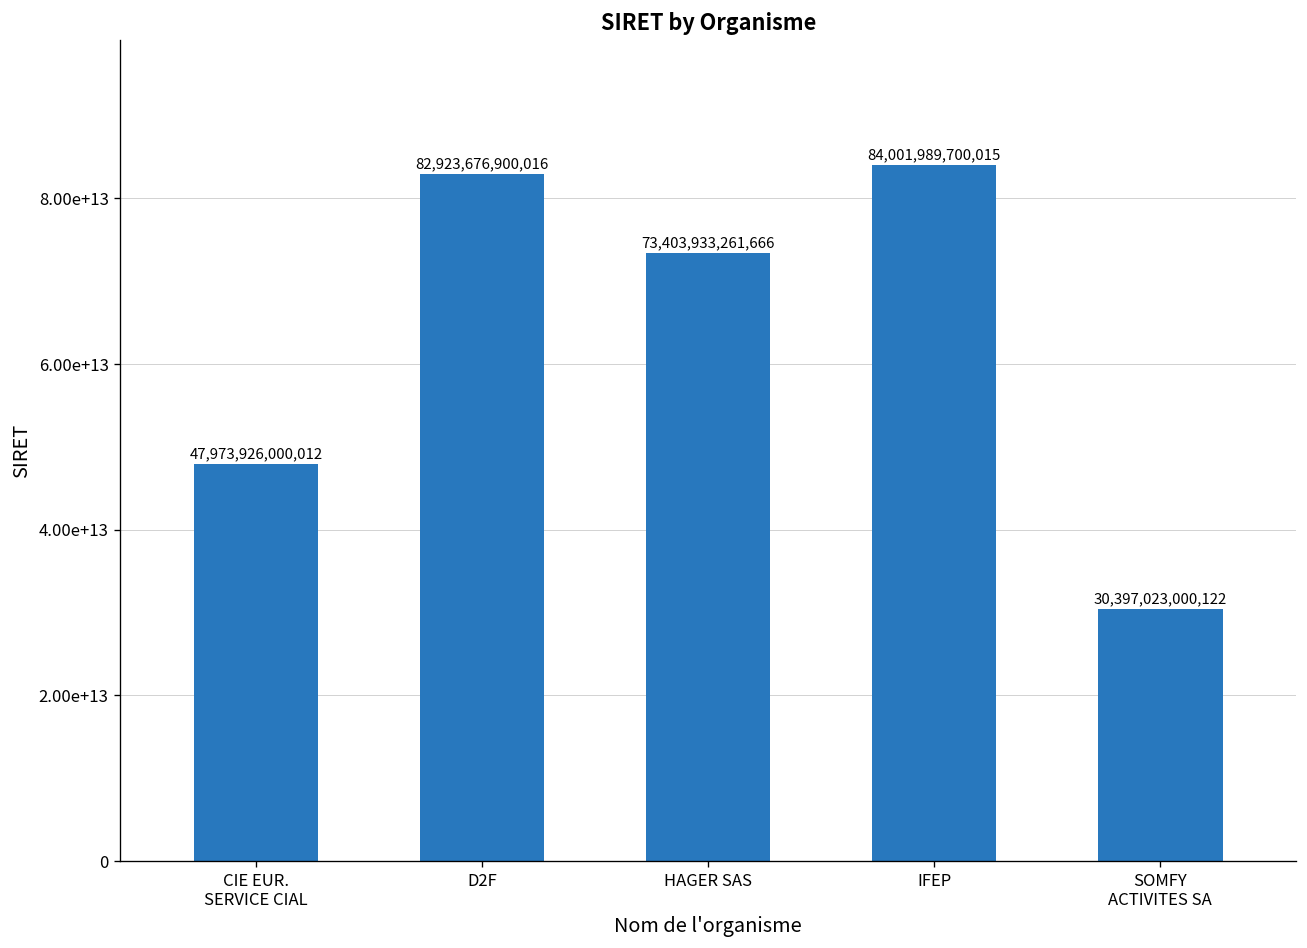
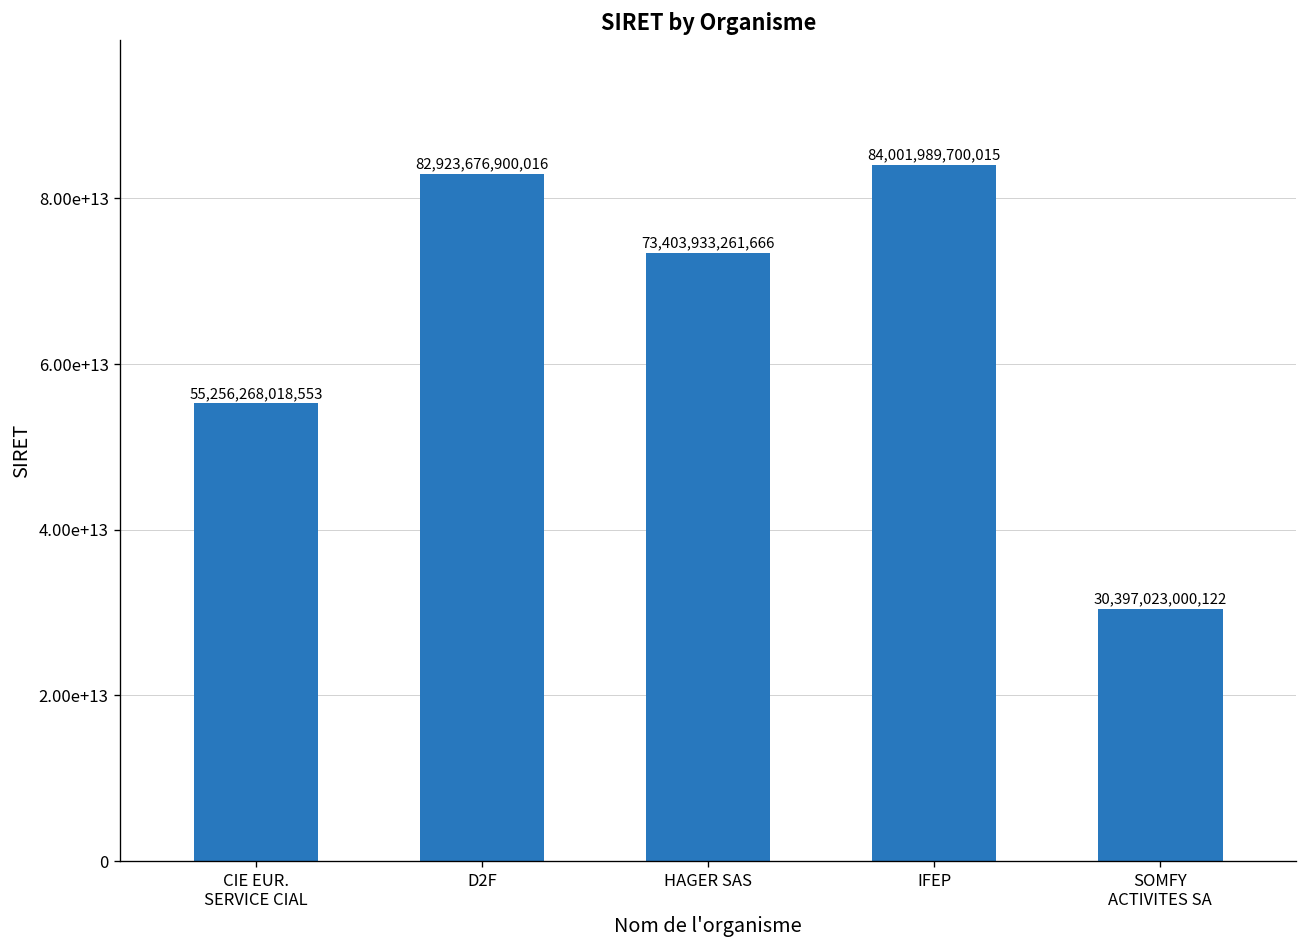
CIE EUR. SERVICE CIAL: 47,973,926,000,012 -> 55,256,268,018,553
